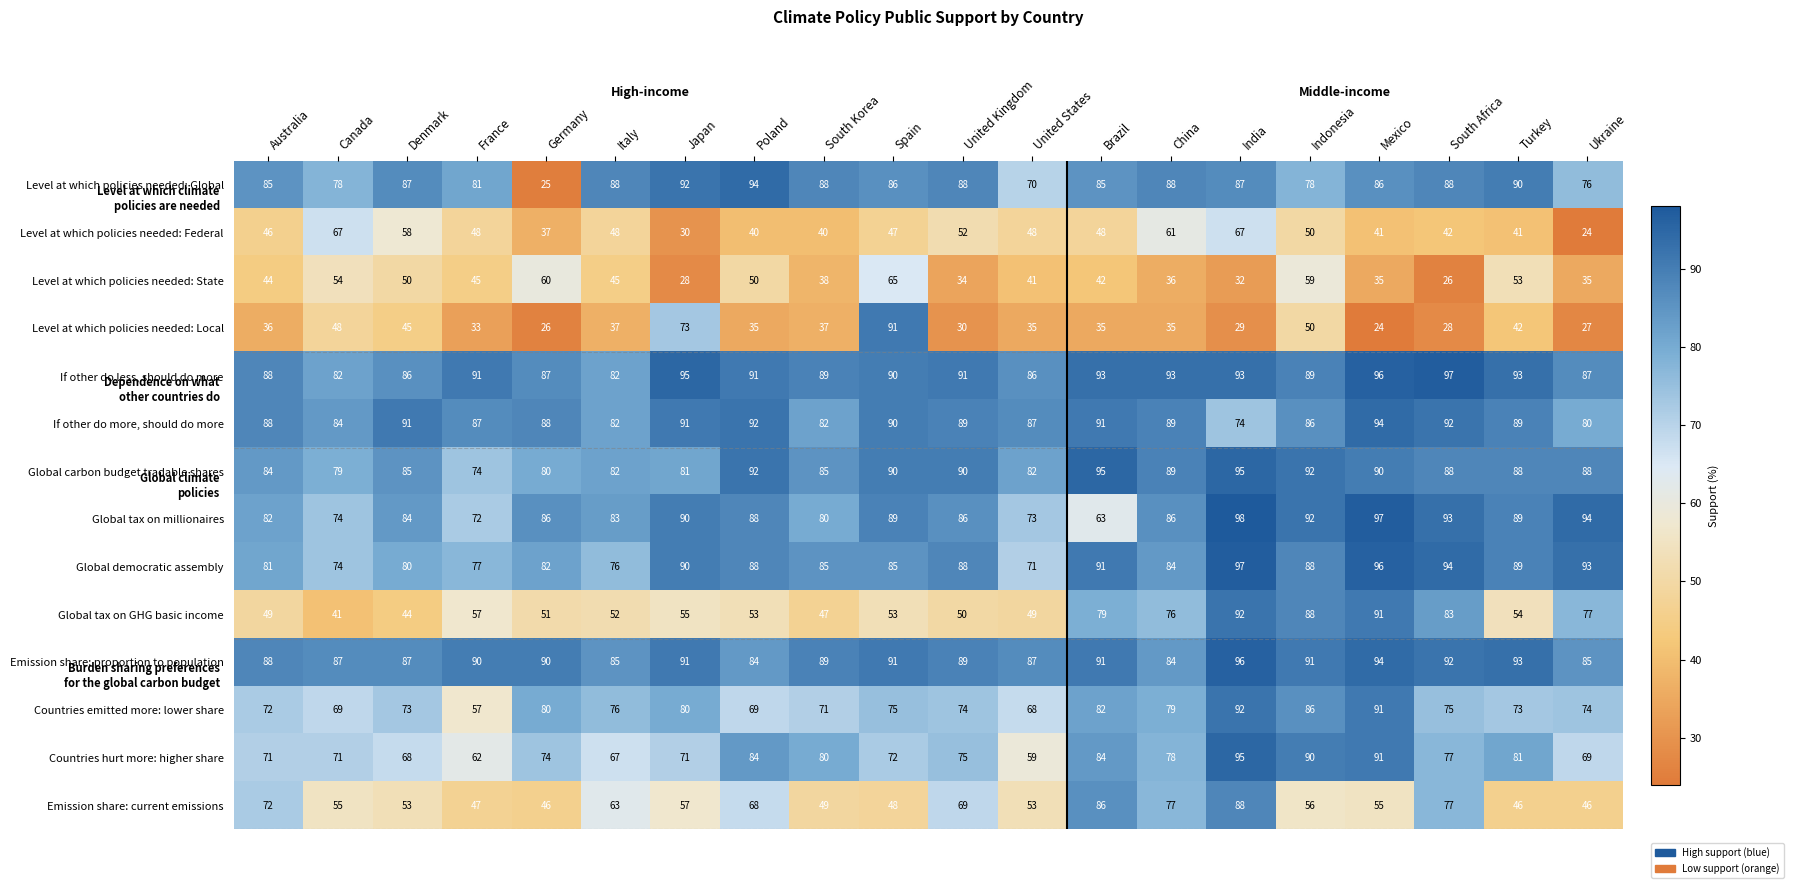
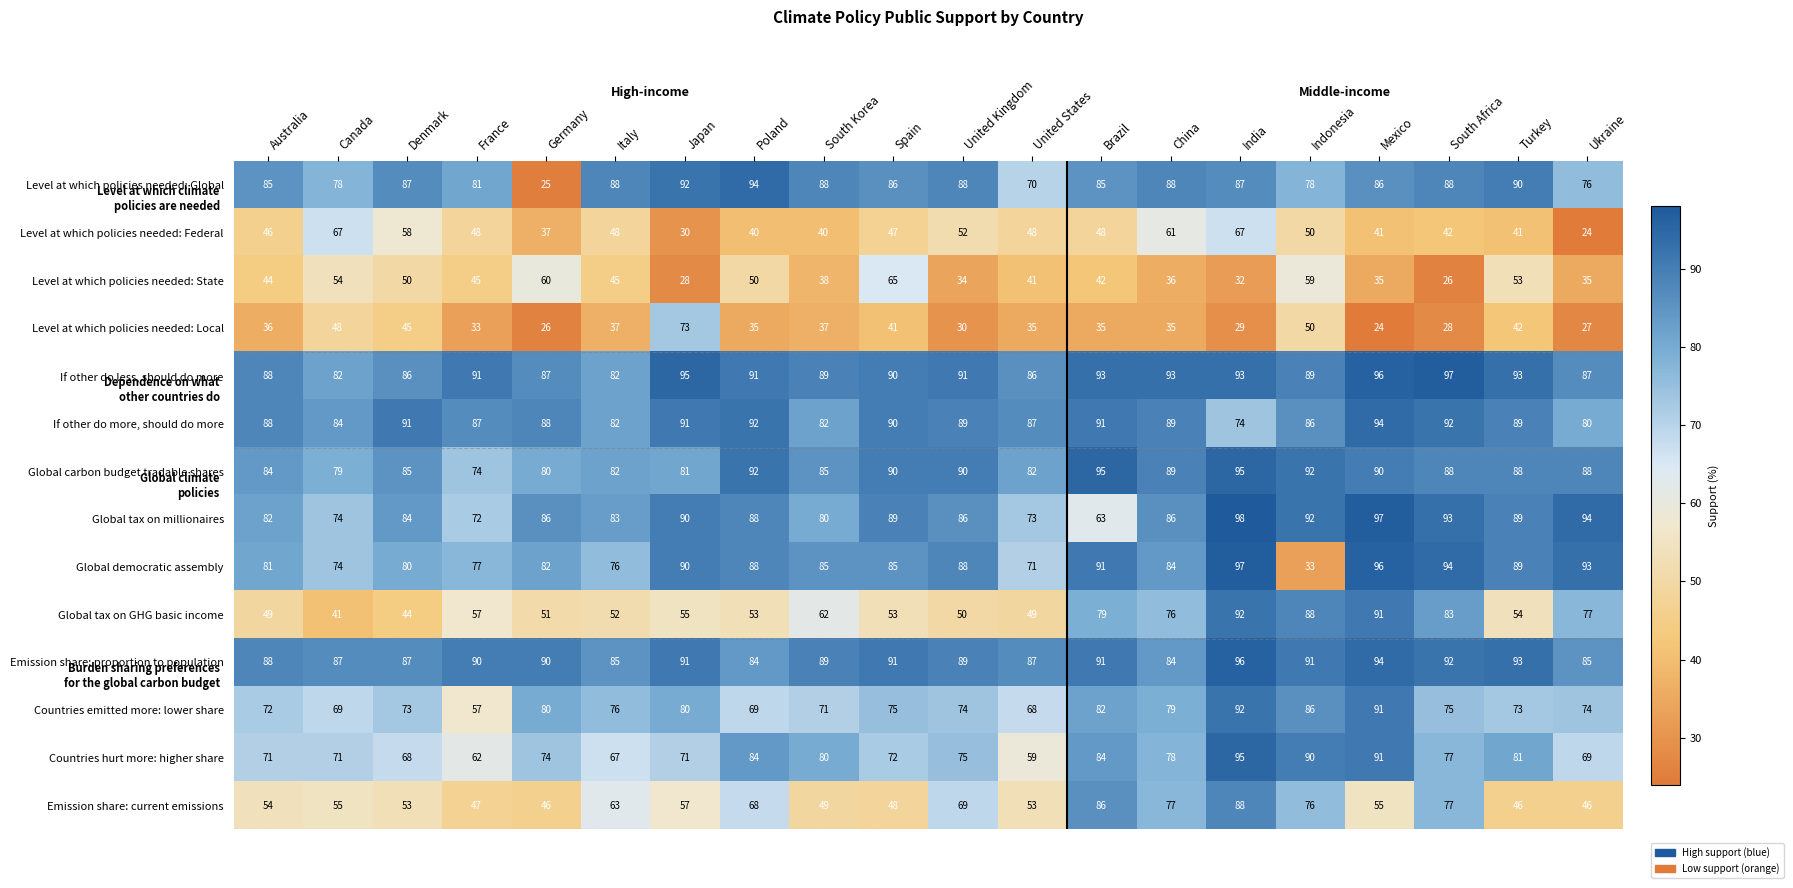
Level at which policies needed: Local, Spain: 91 -> 41
Global democratic assembly, Indonesia: 88 -> 33
Global tax on GHG basic income, South Korea: 47 -> 62
Emission share: current emissions, Australia: 72 -> 54
Emission share: current emissions, Indonesia: 56 -> 76
